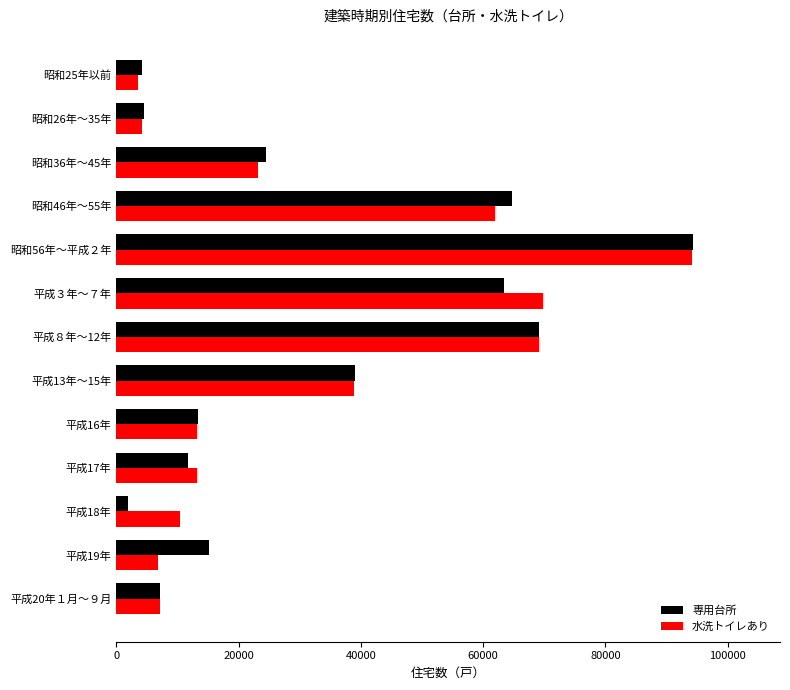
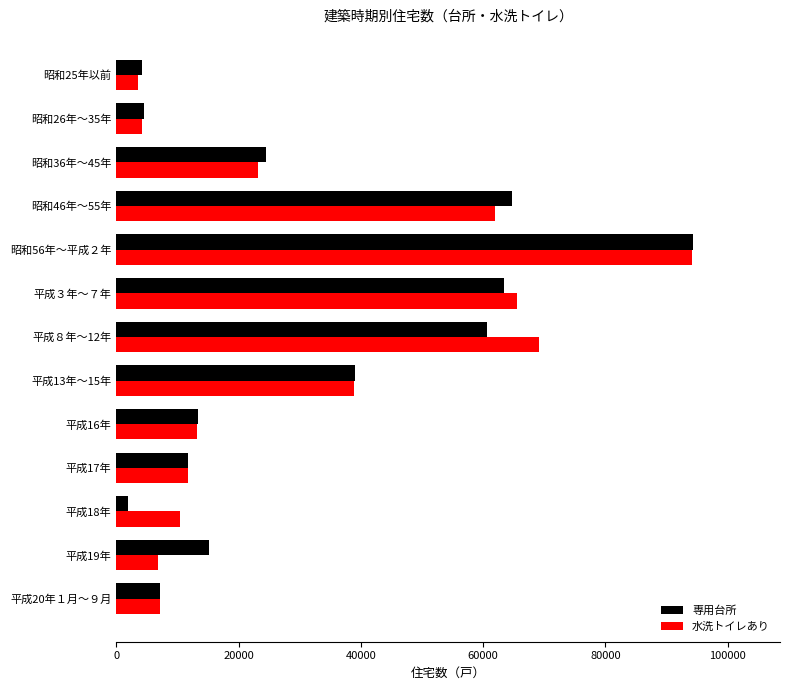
水洗トイレあり, 平成３年～７年: 70000 -> 66000
専用台所, 平成８年～12年: 69000 -> 61000
水洗トイレあり, 平成17年: 13000 -> 12000
